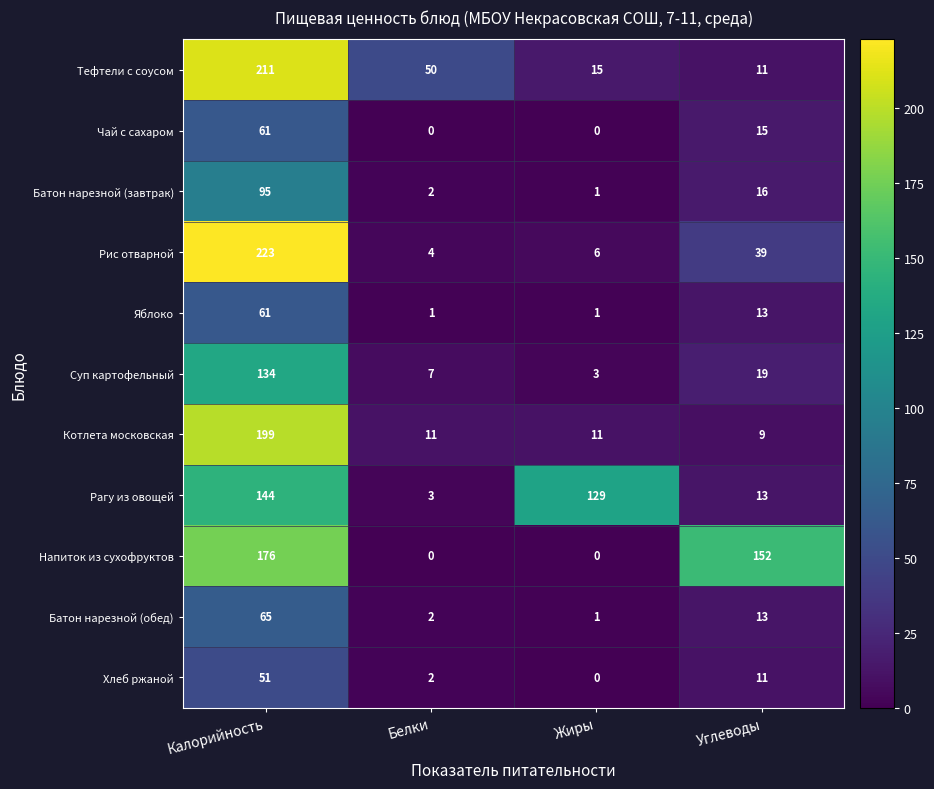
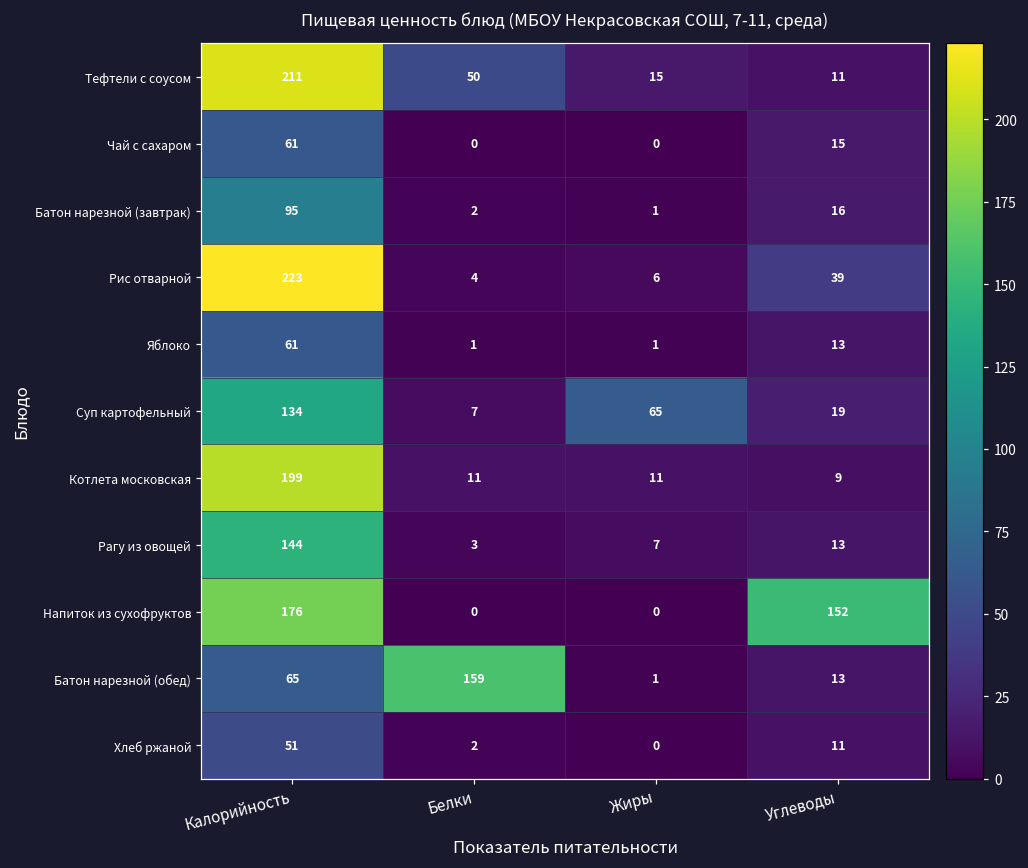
Суп картофельный, Жиры: 3 -> 65
Рагу из овощей, Жиры: 129 -> 7
Батон нарезной (обед), Белки: 2 -> 159
